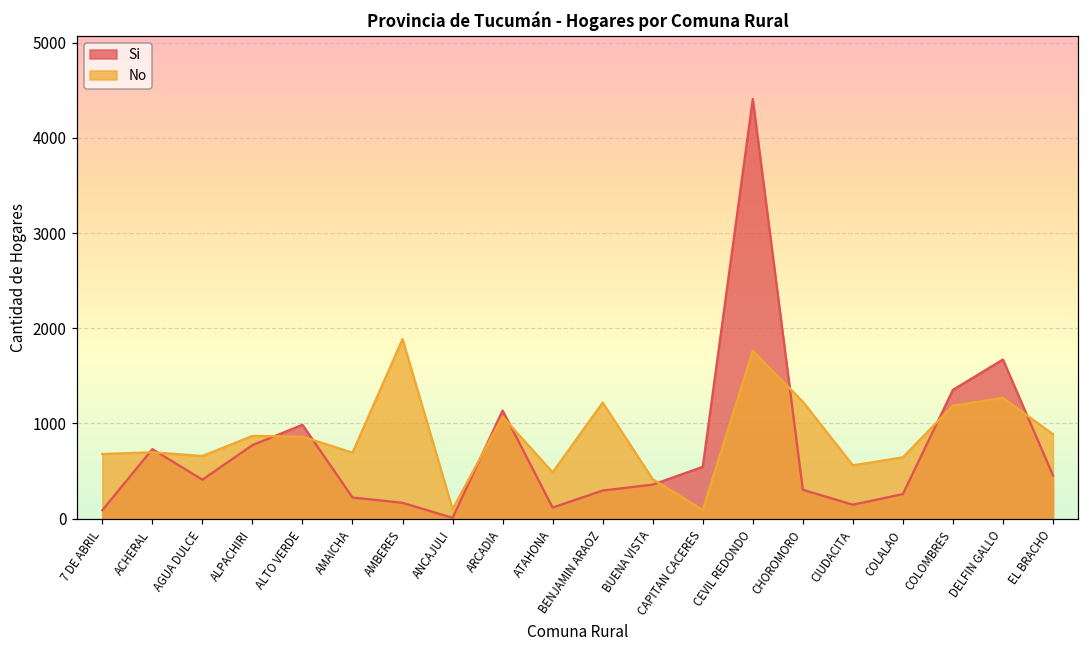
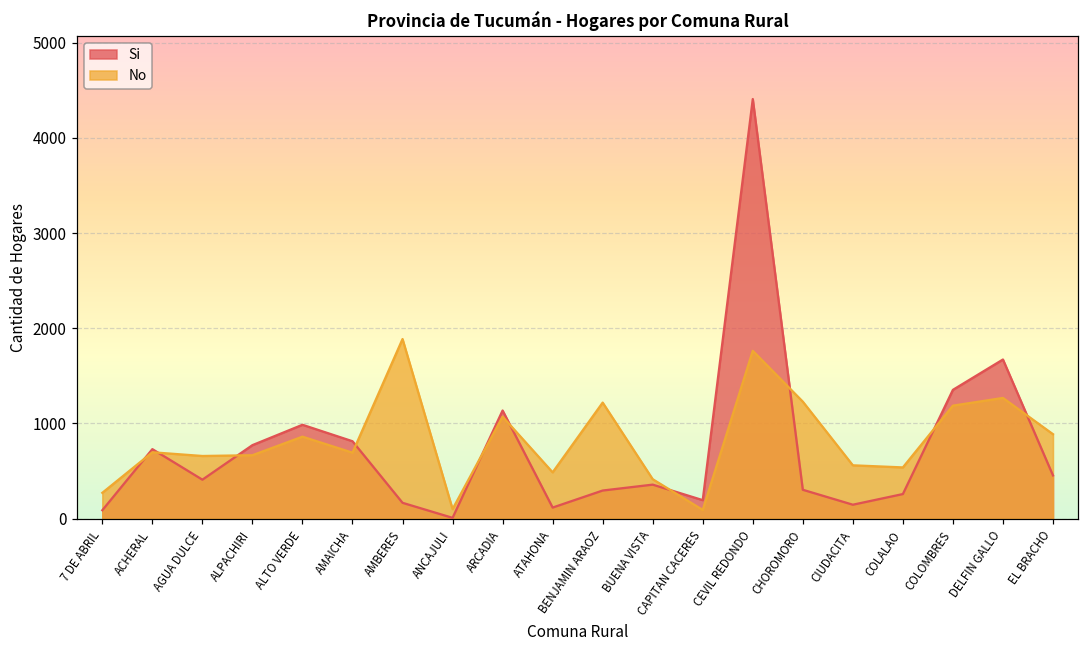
No, 7 DE ABRIL: 700 -> 300
No, ALPACHIRI: 900 -> 700
Si, AMAICHA: 200 -> 800
Si, CAPITAN CACERES: 500 -> 200
No, COLALAO: 600 -> 500
